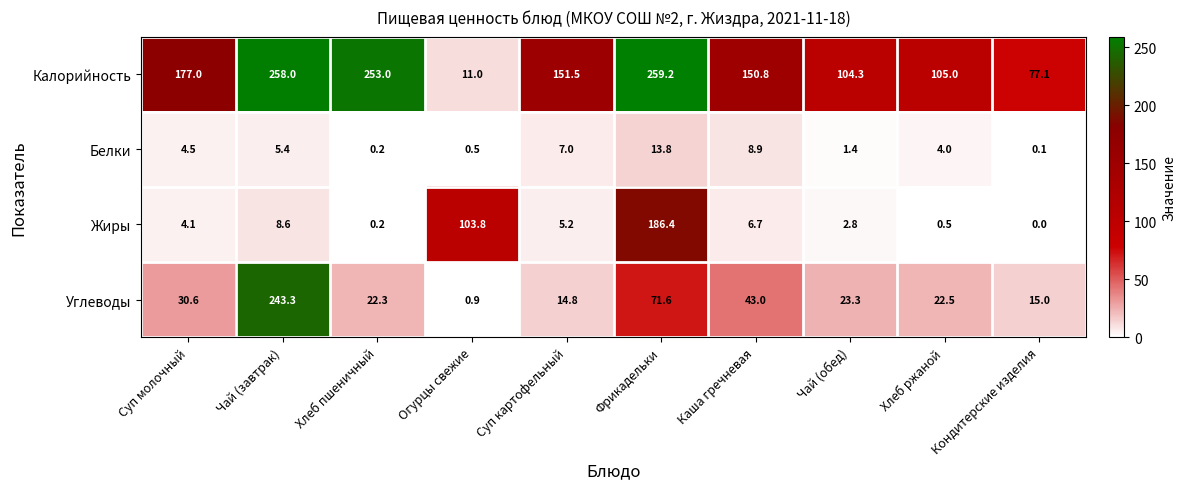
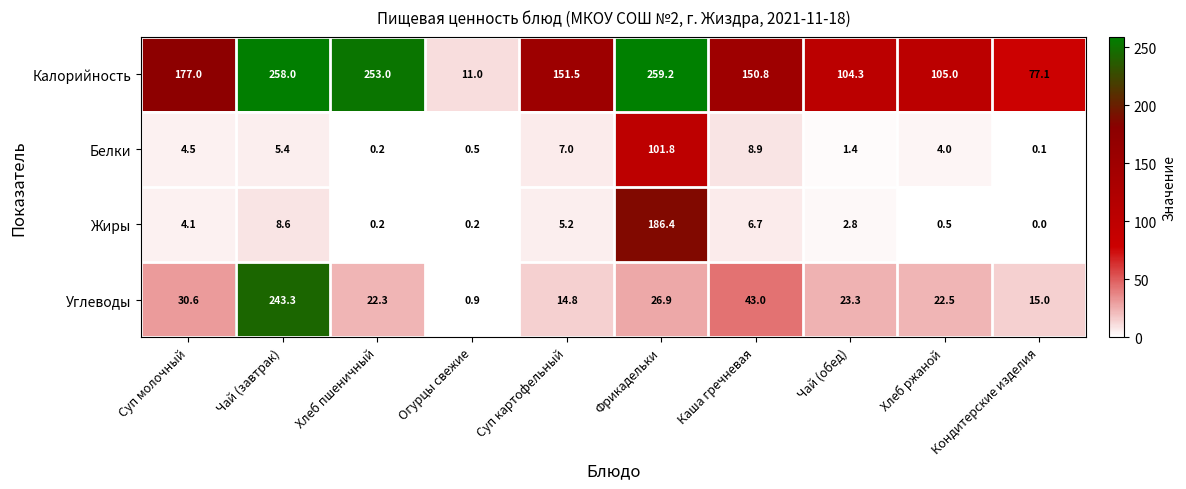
Белки, Фрикадельки: 13.8 -> 101.8
Жиры, Огурцы свежие: 103.8 -> 0.2
Углеводы, Фрикадельки: 71.6 -> 26.9
